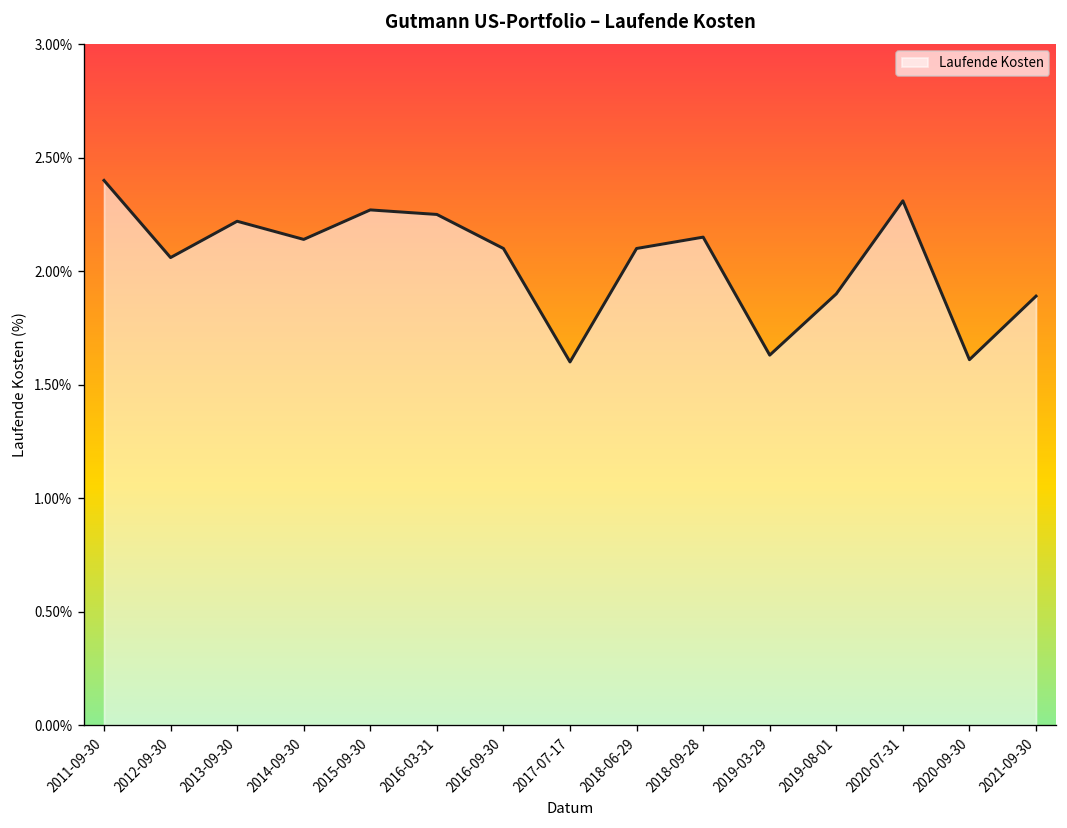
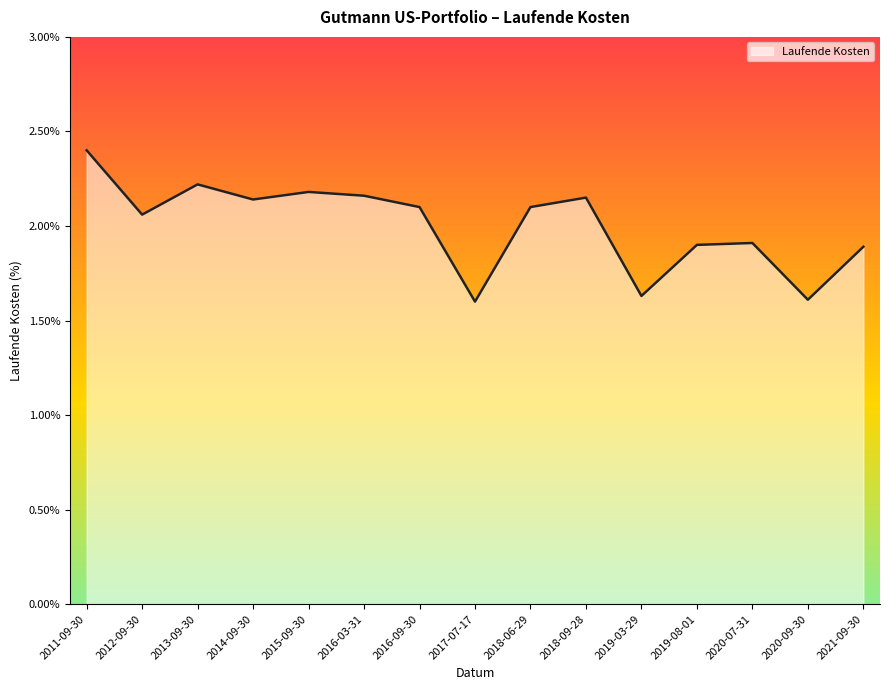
2015-09-30: 2.27% -> 2.18%
2016-03-31: 2.25% -> 2.16%
2020-07-31: 2.31% -> 1.91%
